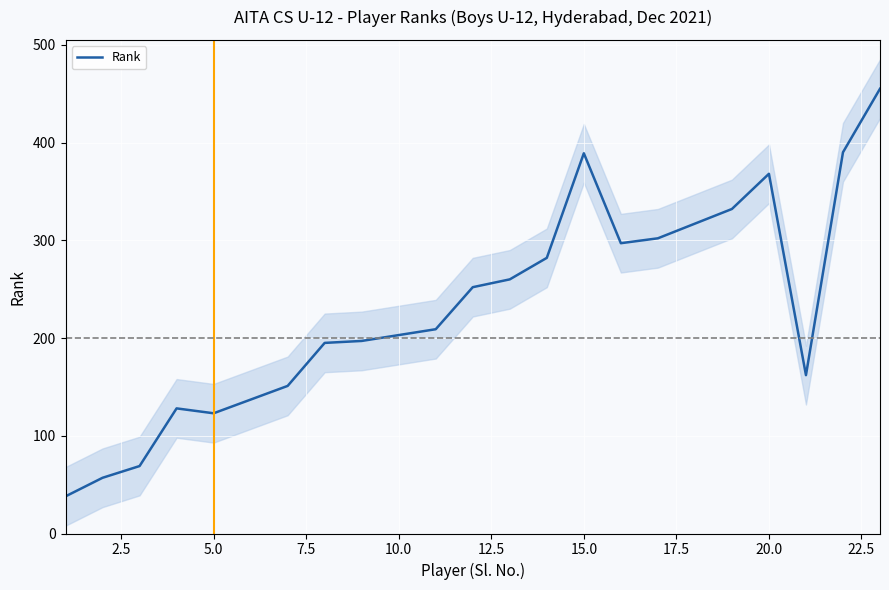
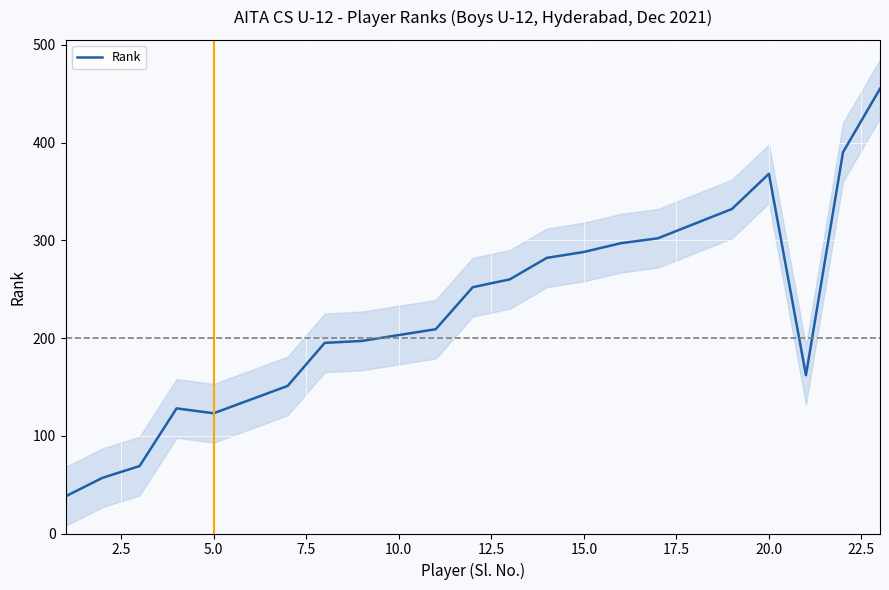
Rank, 15.0: 390 -> 290
